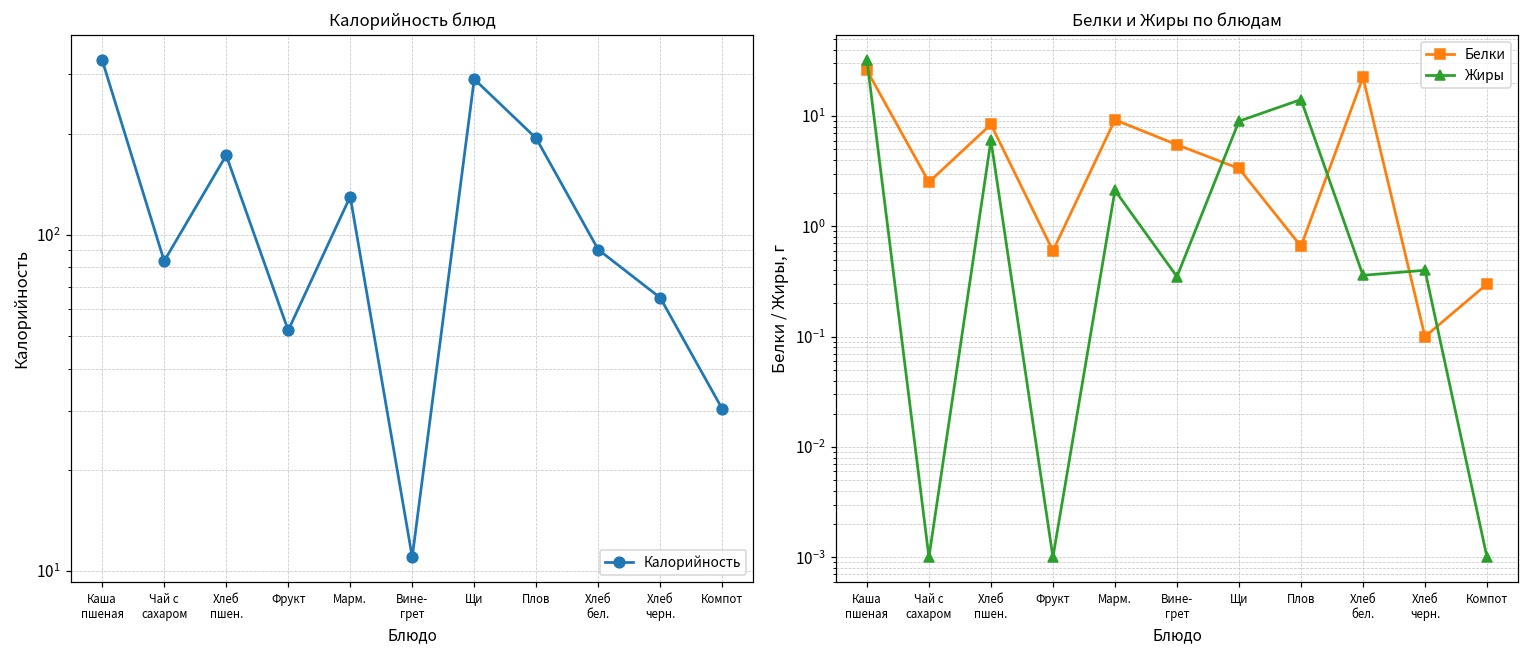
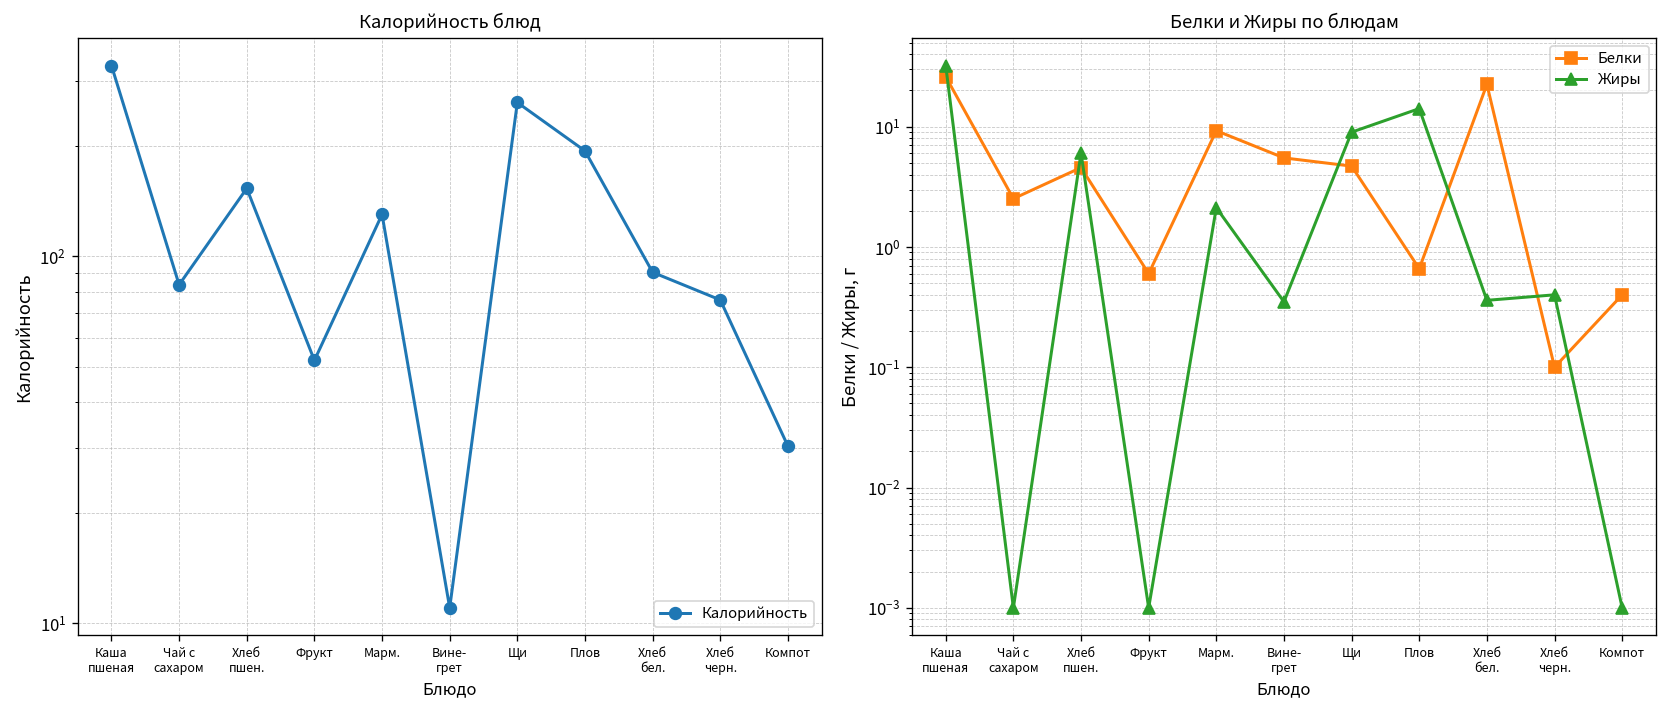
Калорийность блюд, Хлеб пшен.: 170 -> 150
Калорийность блюд, Щи: 290 -> 260
Калорийность блюд, Хлеб черн.: 65 -> 76
Белки и Жиры по блюдам, Белки, Хлеб пшен.: 8 -> 5
Белки и Жиры по блюдам, Белки, Щи: 3.4 -> 5
Белки и Жиры по блюдам, Белки, Компот: 0.3 -> 0.4
